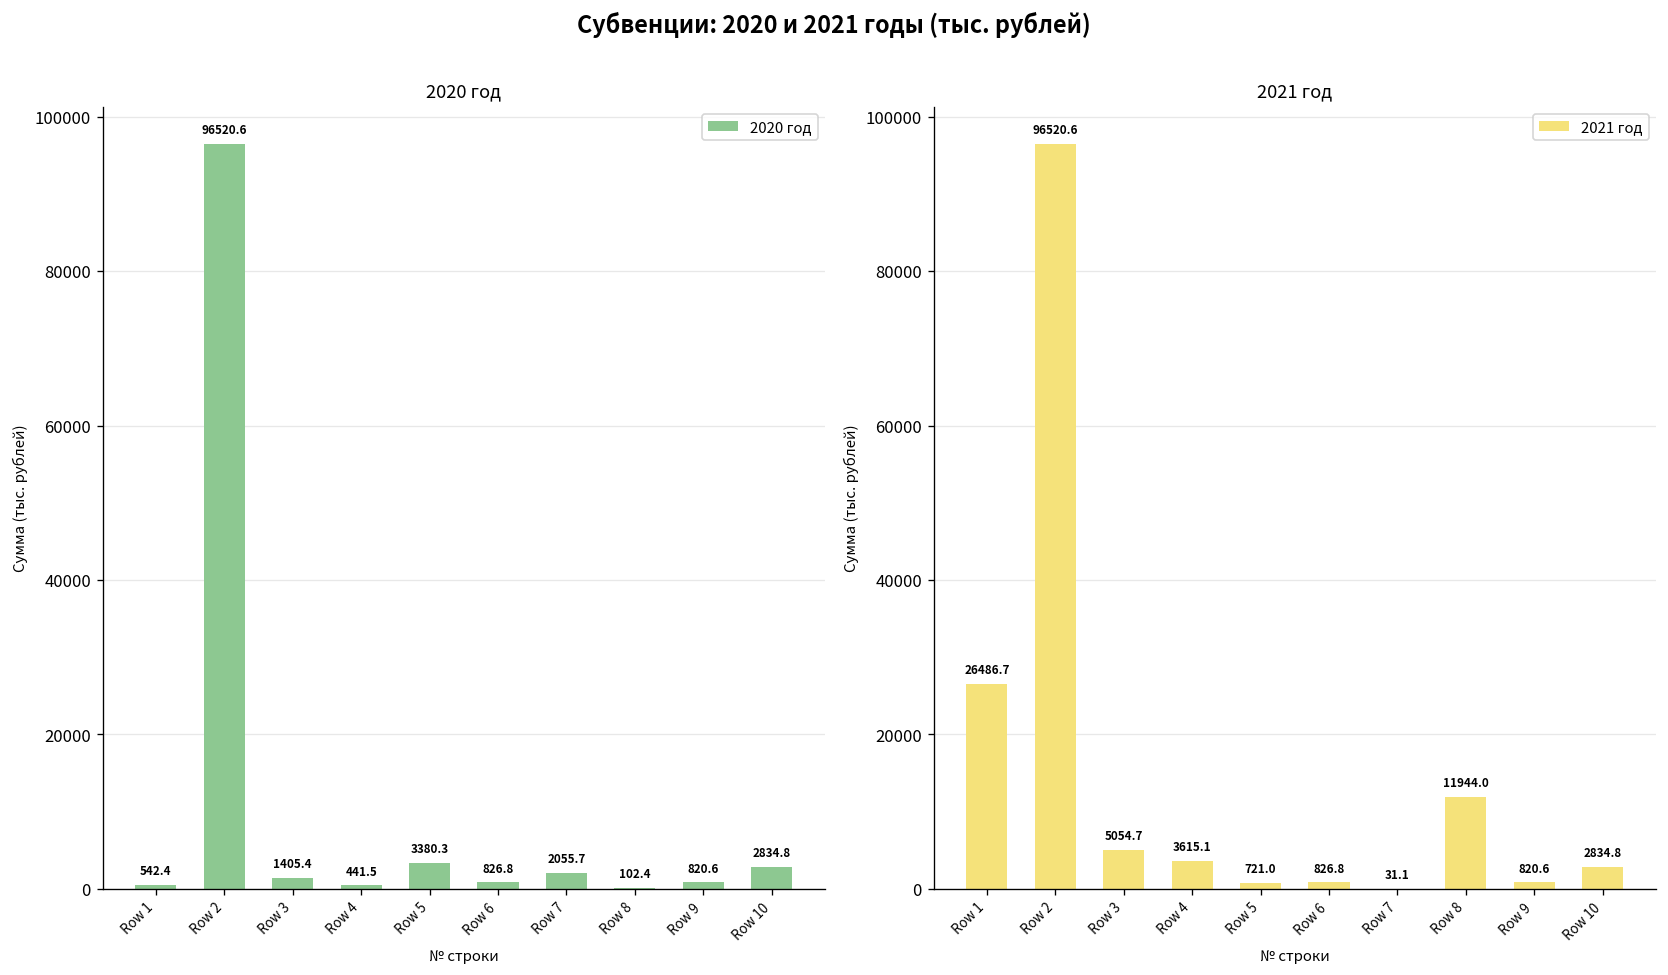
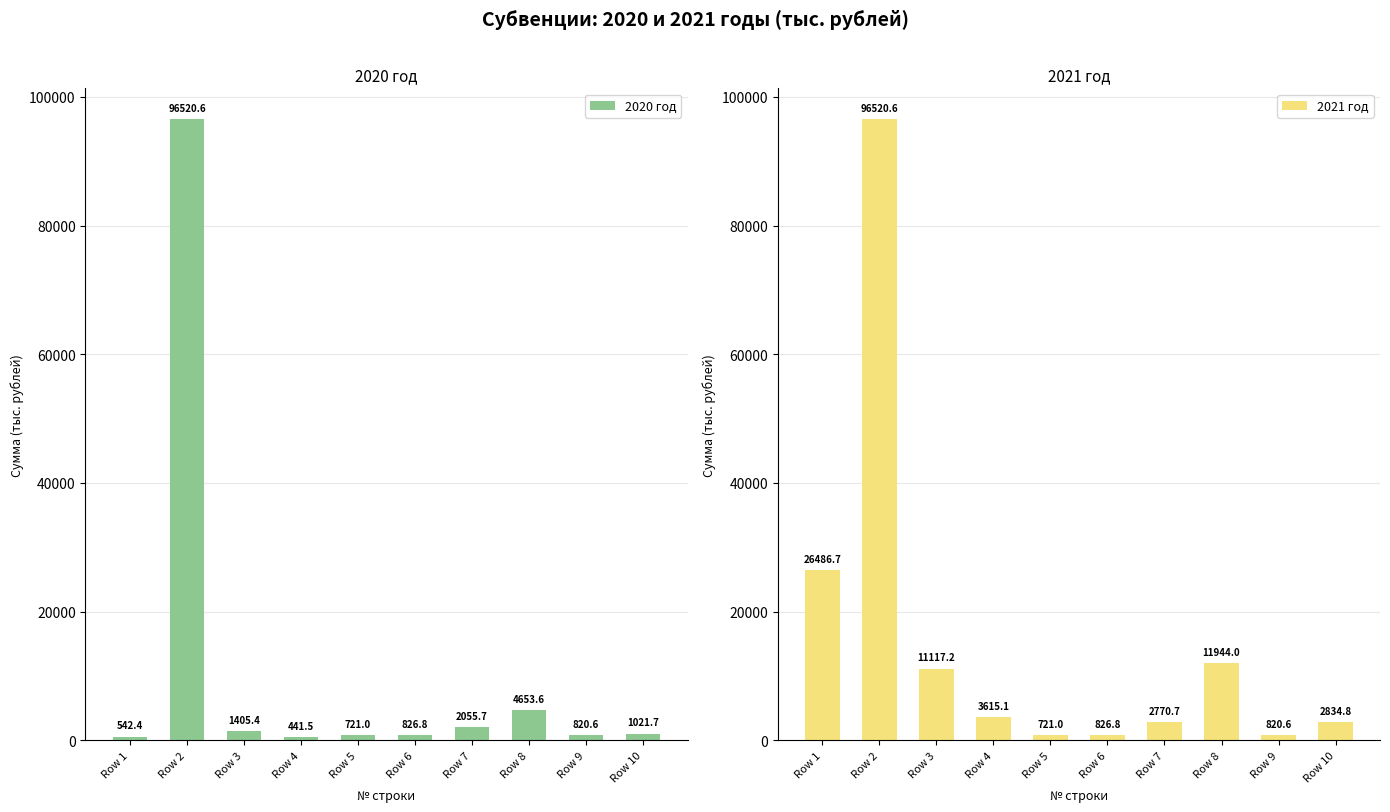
2020 год, Row 5: 3380.3 -> 721.0
2020 год, Row 8: 102.4 -> 4653.6
2020 год, Row 10: 2834.8 -> 1021.7
2021 год, Row 3: 5054.7 -> 11117.2
2021 год, Row 7: 31.1 -> 2770.7
